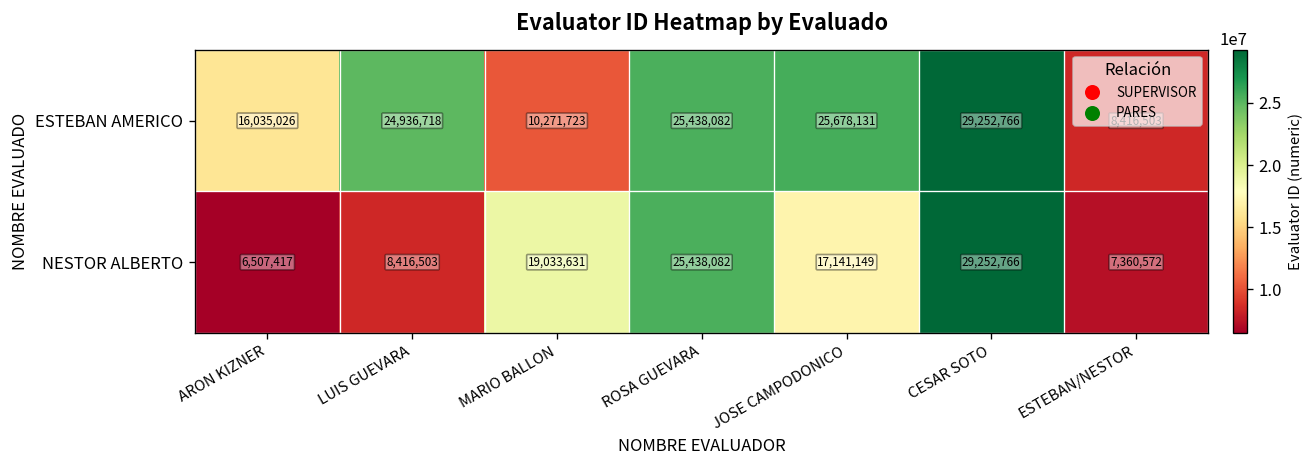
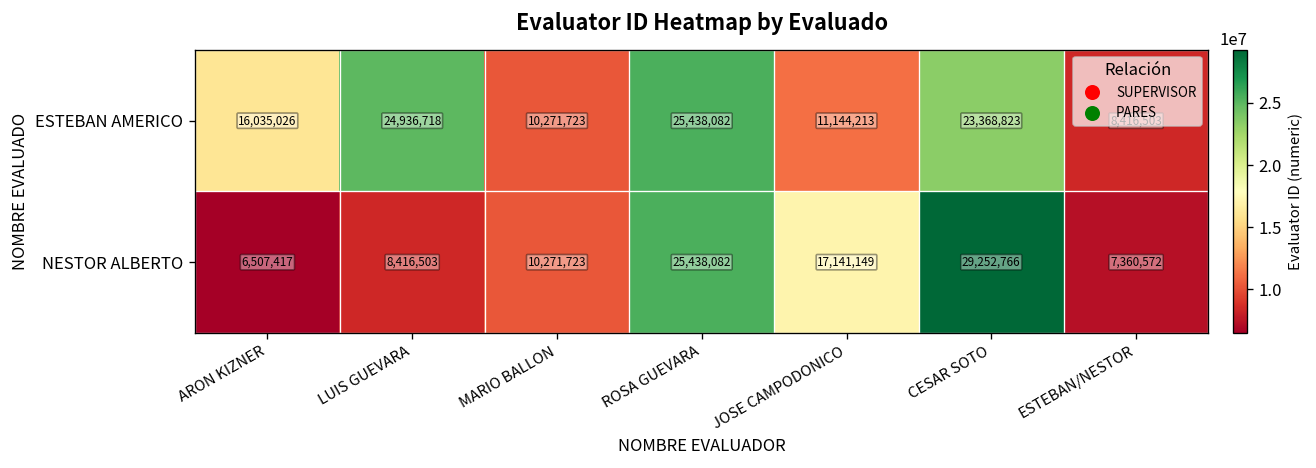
ESTEBAN AMERICO, JOSE CAMPODONICO: 25,678,131 -> 11,144,213
ESTEBAN AMERICO, CESAR SOTO: 29,252,766 -> 23,368,823
NESTOR ALBERTO, MARIO BALLON: 19,033,631 -> 10,271,723
